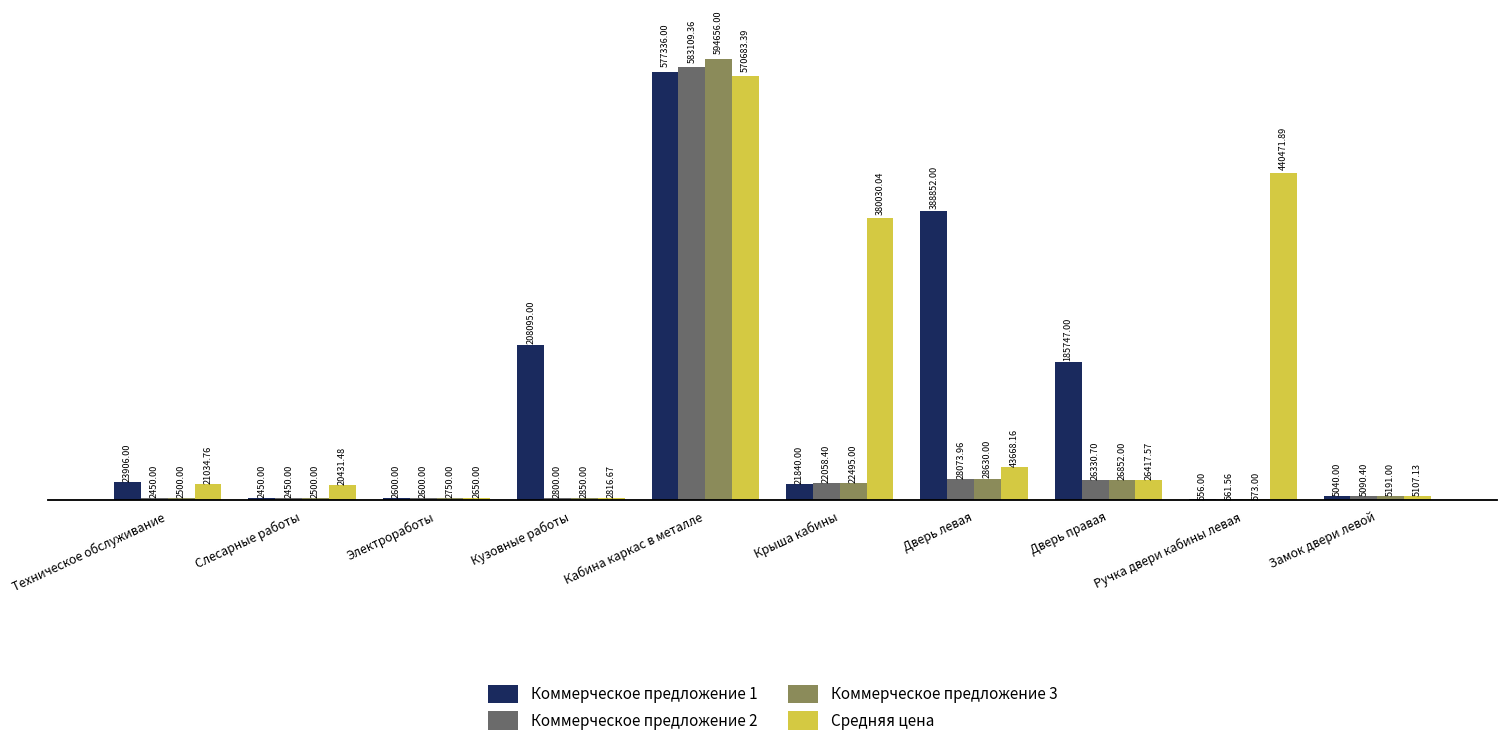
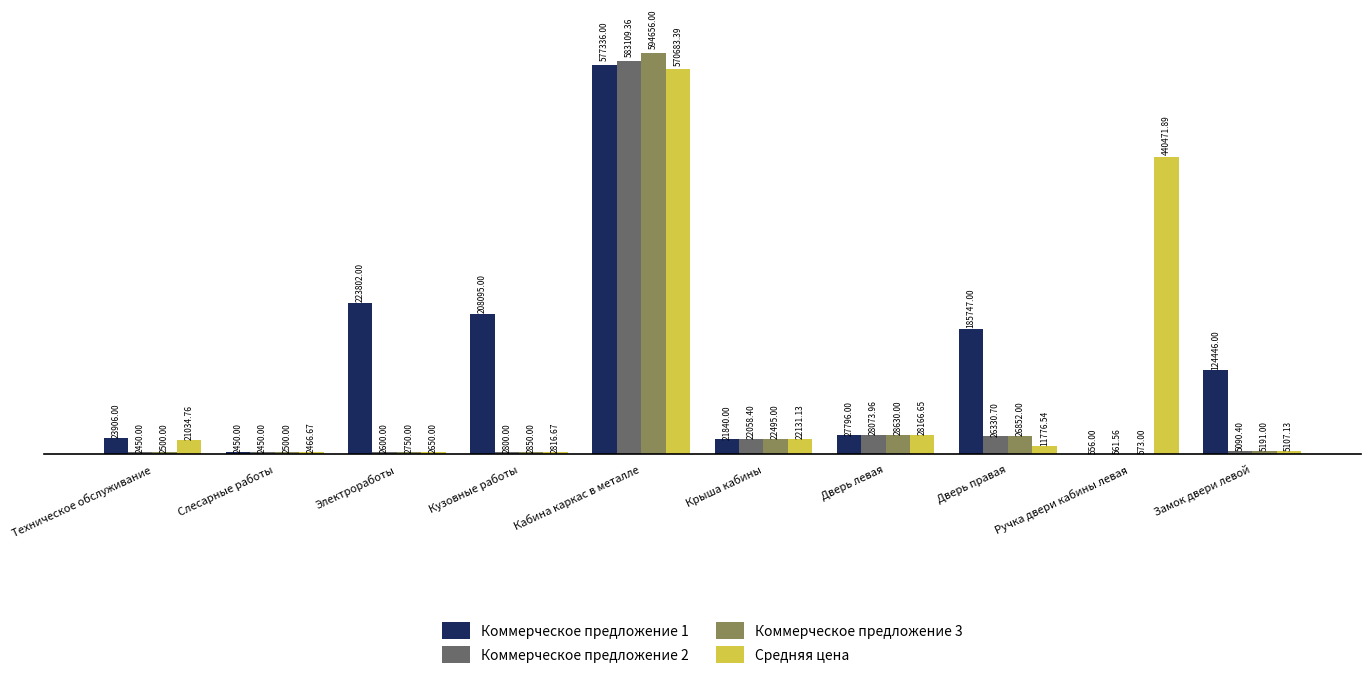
Средняя цена, Слесарные работы: 20431.48 -> 2466.67
Коммерческое предложение 1, Электроработы: 2600.00 -> 223802.00
Средняя цена, Крыша кабины: 380030.04 -> 22131.13
Коммерческое предложение 1, Дверь левая: 388852.00 -> 27796.00
Средняя цена, Дверь левая: 43668.16 -> 28166.65
Средняя цена, Дверь правая: 26417.57 -> 11776.54
Коммерческое предложение 1, Замок двери левой: 5040.00 -> 124446.00
